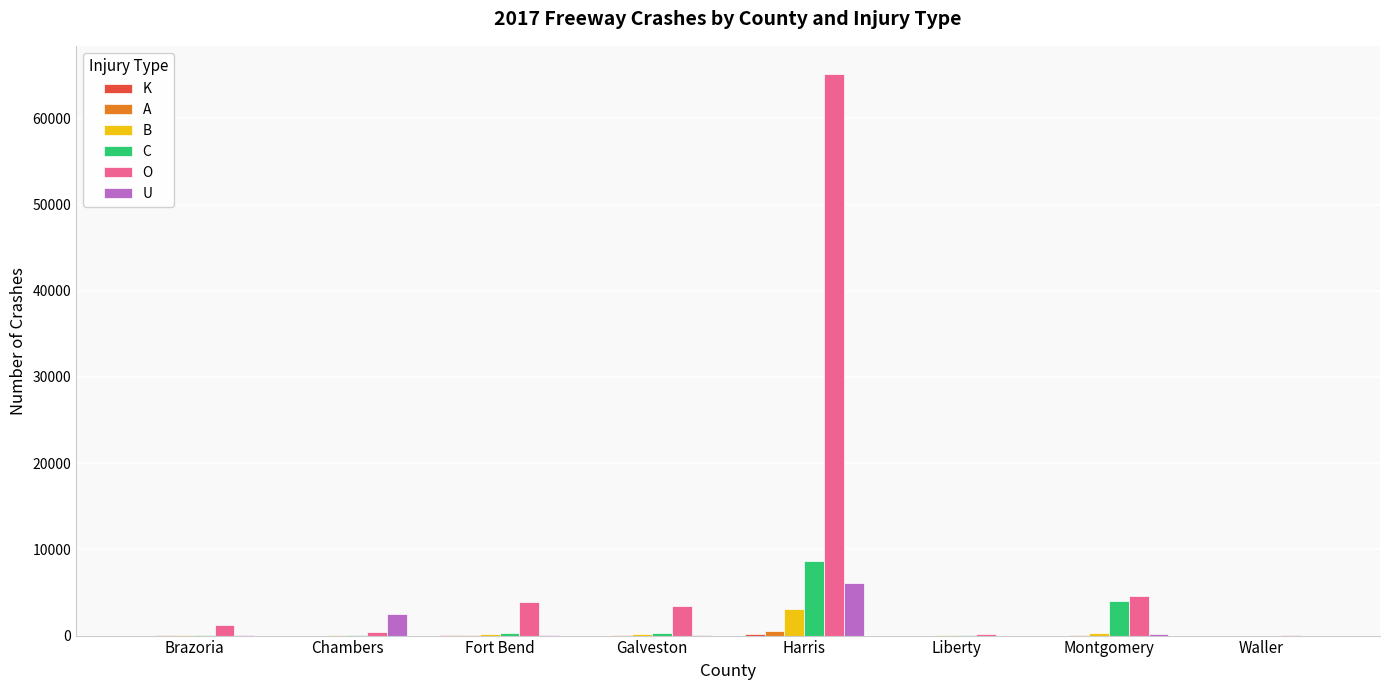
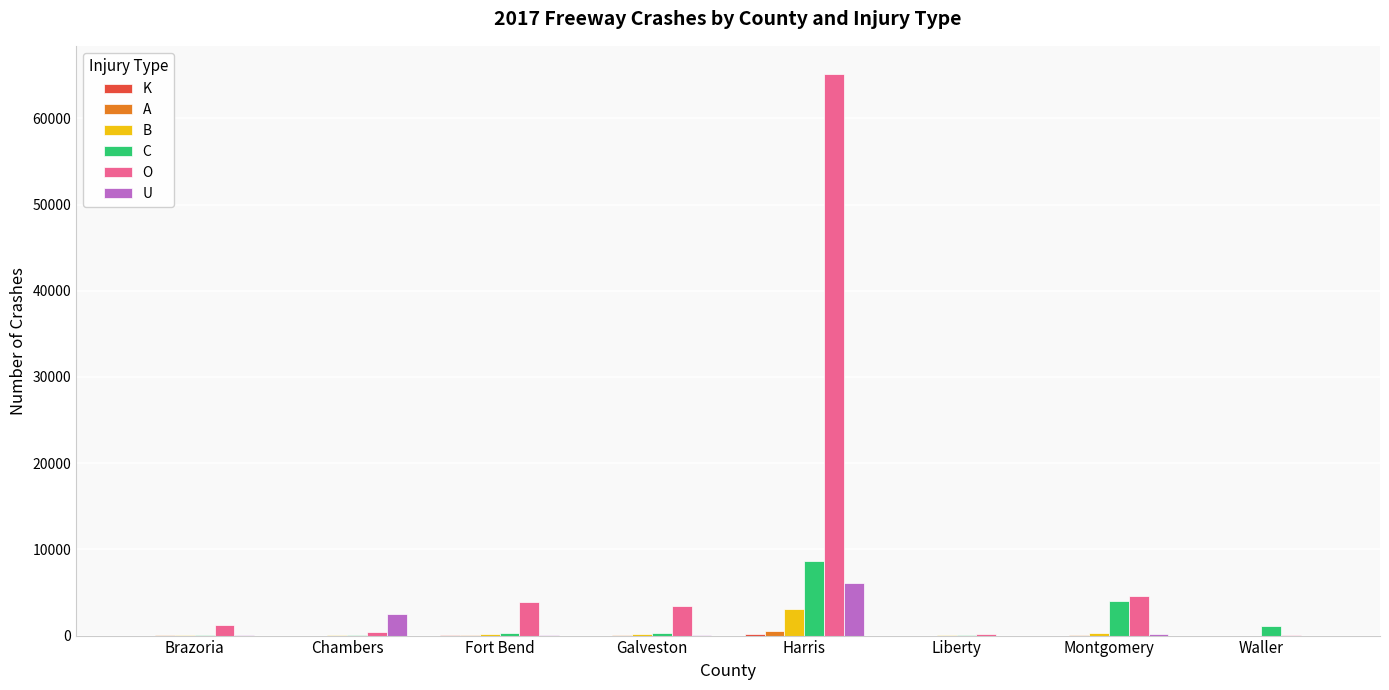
C, Waller: 0 -> 1000
